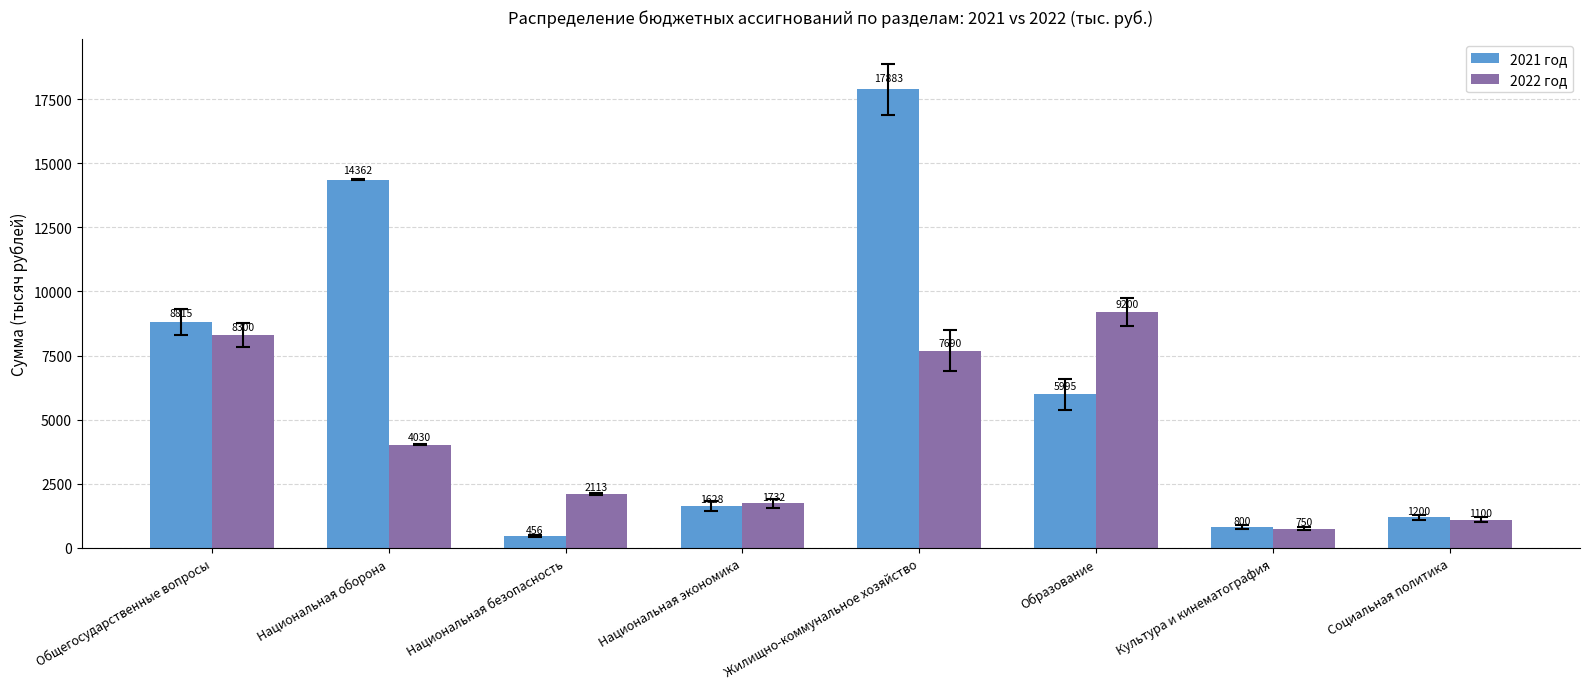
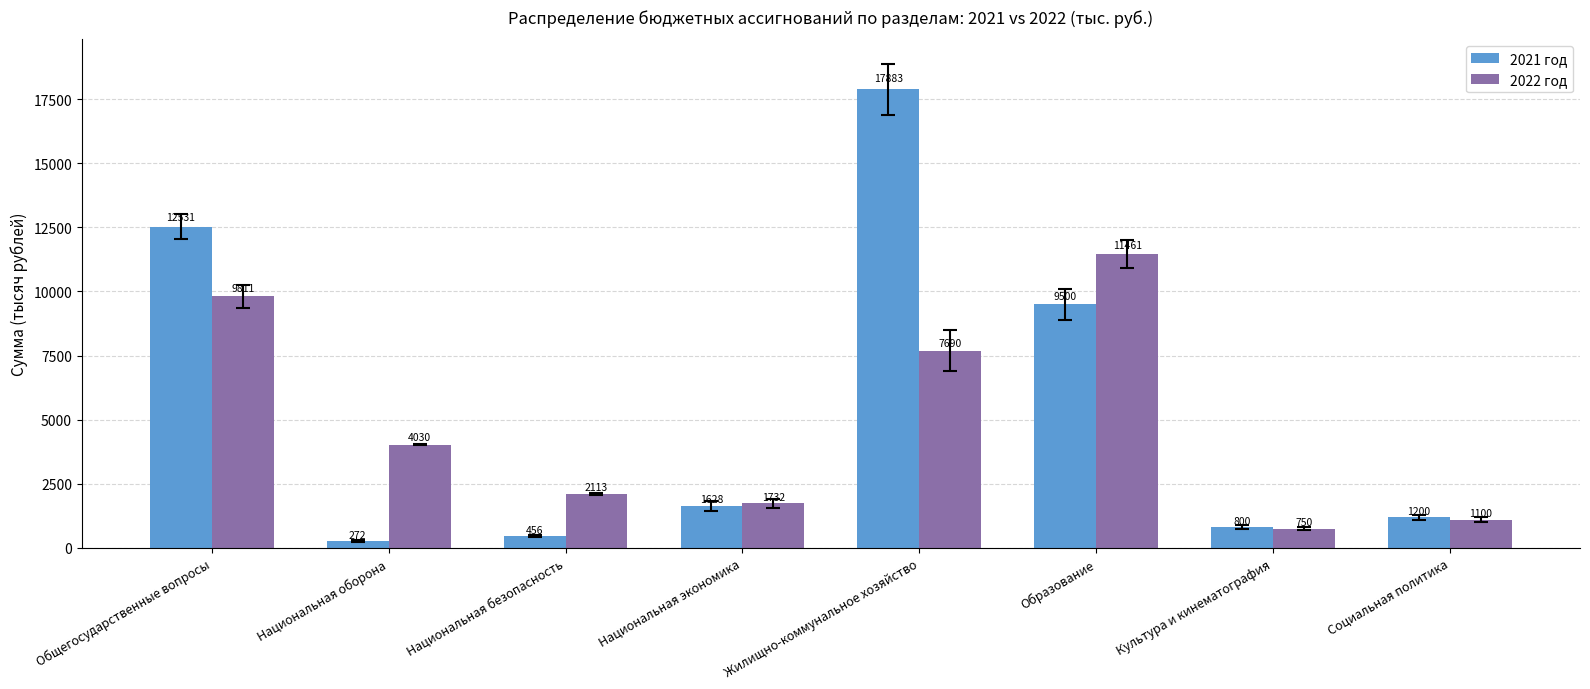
2021 год, Общегосударственные вопросы: 8815 -> 12531
2022 год, Общегосударственные вопросы: 8300 -> 9811
2021 год, Национальная оборона: 14362 -> 272
2021 год, Образование: 5995 -> 9500
2022 год, Образование: 9200 -> 11461
